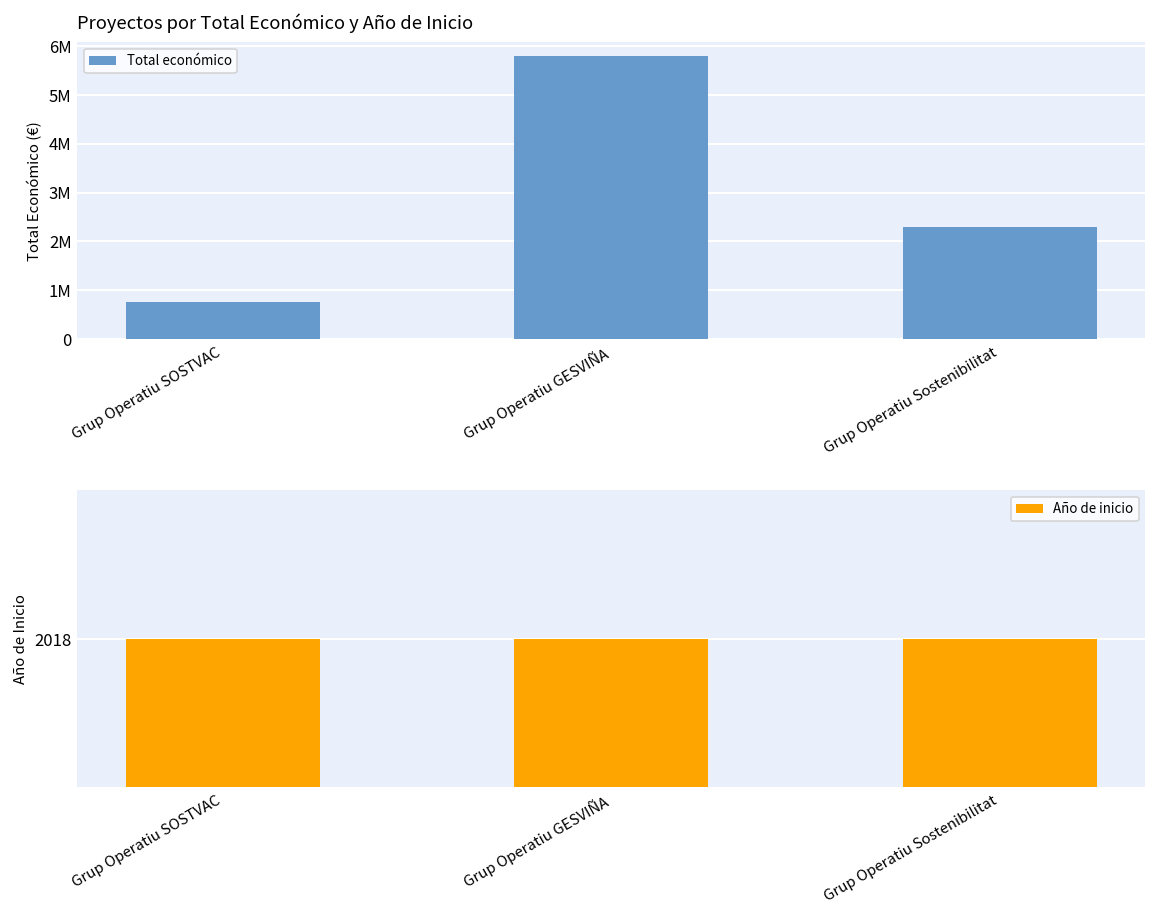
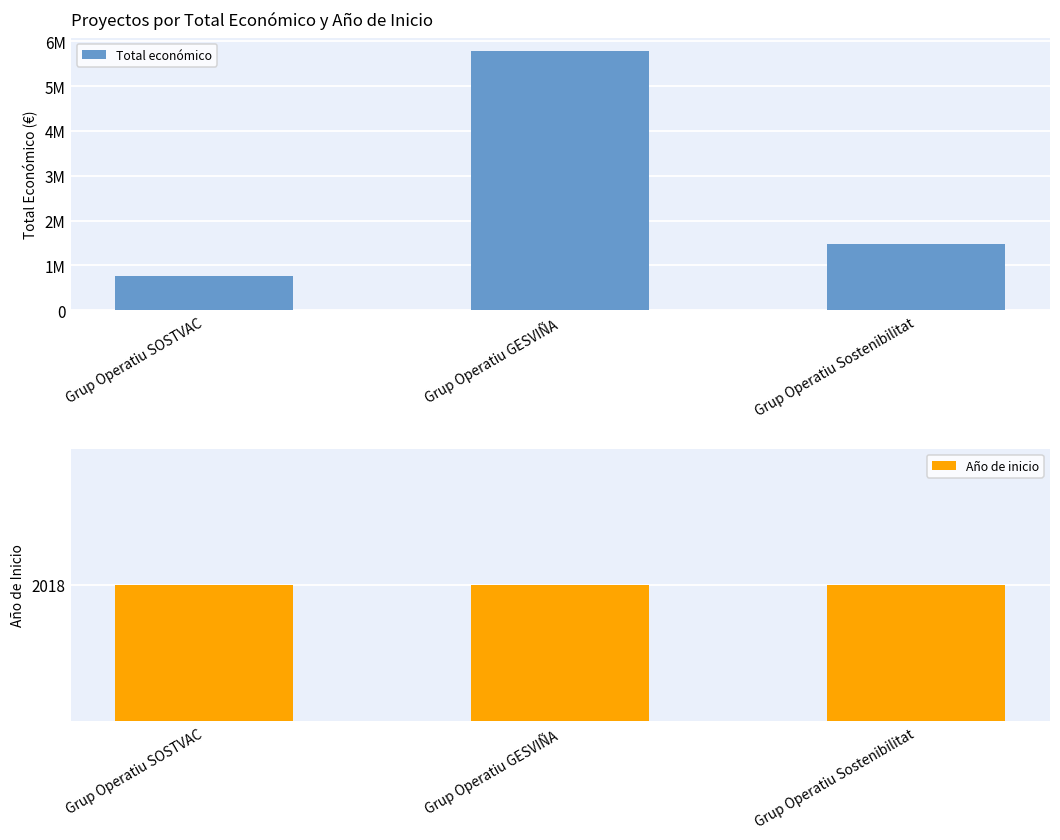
Proyectos por Total Económico y Año de Inicio, Grup Operatiu Sostenibilitat: 2300000 -> 1500000
